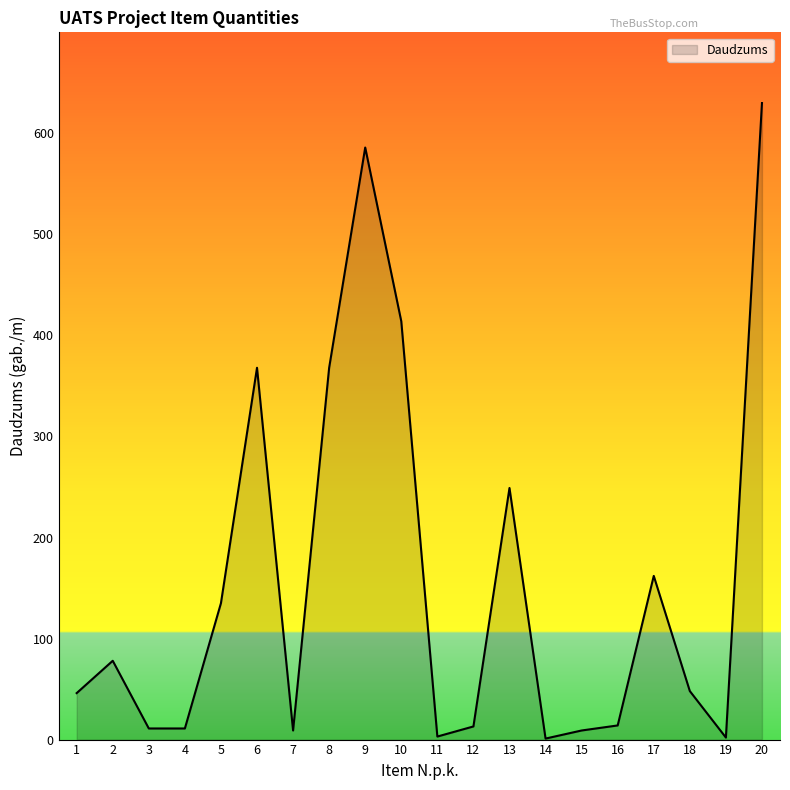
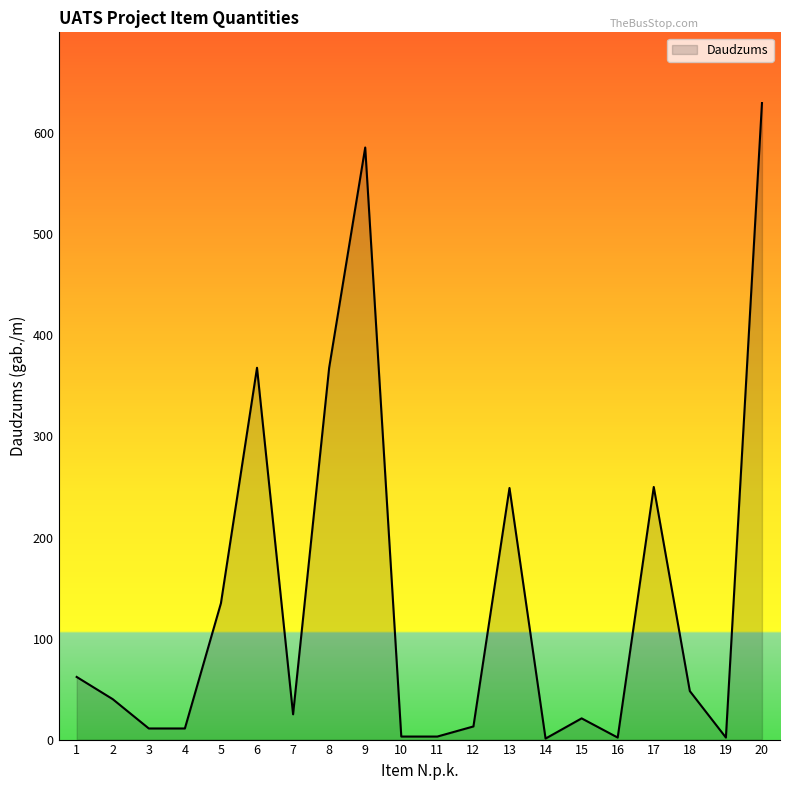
1: 46 -> 62
2: 78 -> 40
7: 9 -> 25
10: 414 -> 3
15: 9 -> 21
16: 14 -> 2
17: 162 -> 250
